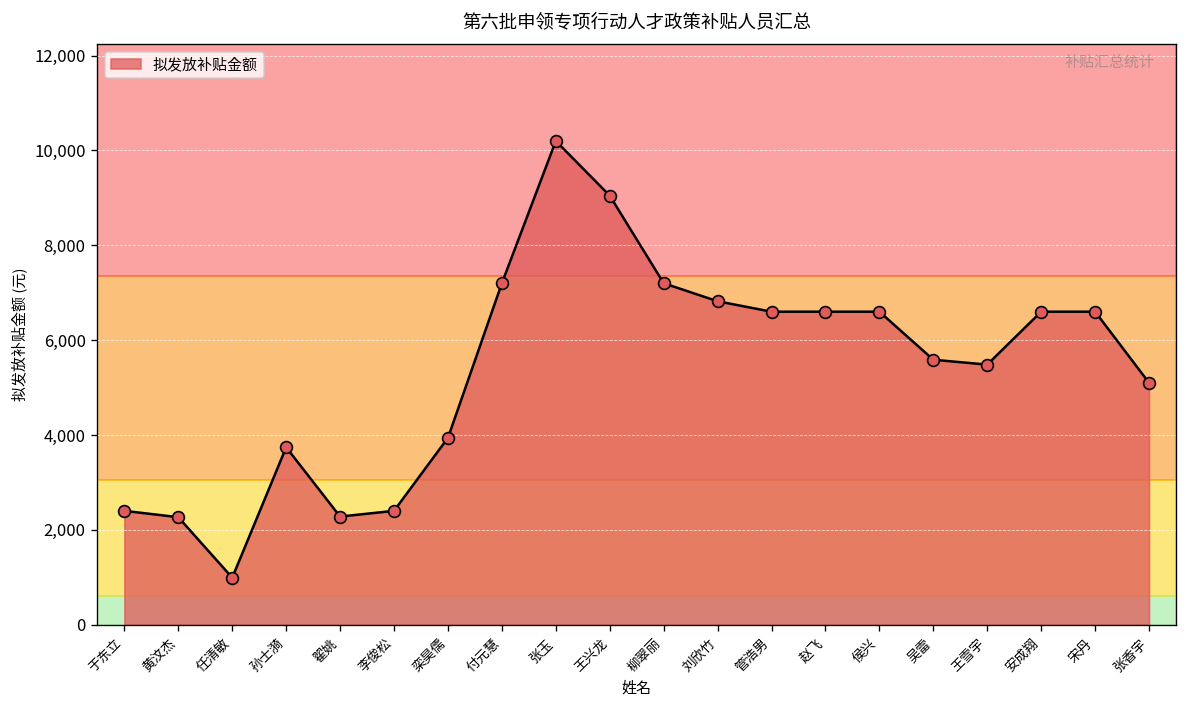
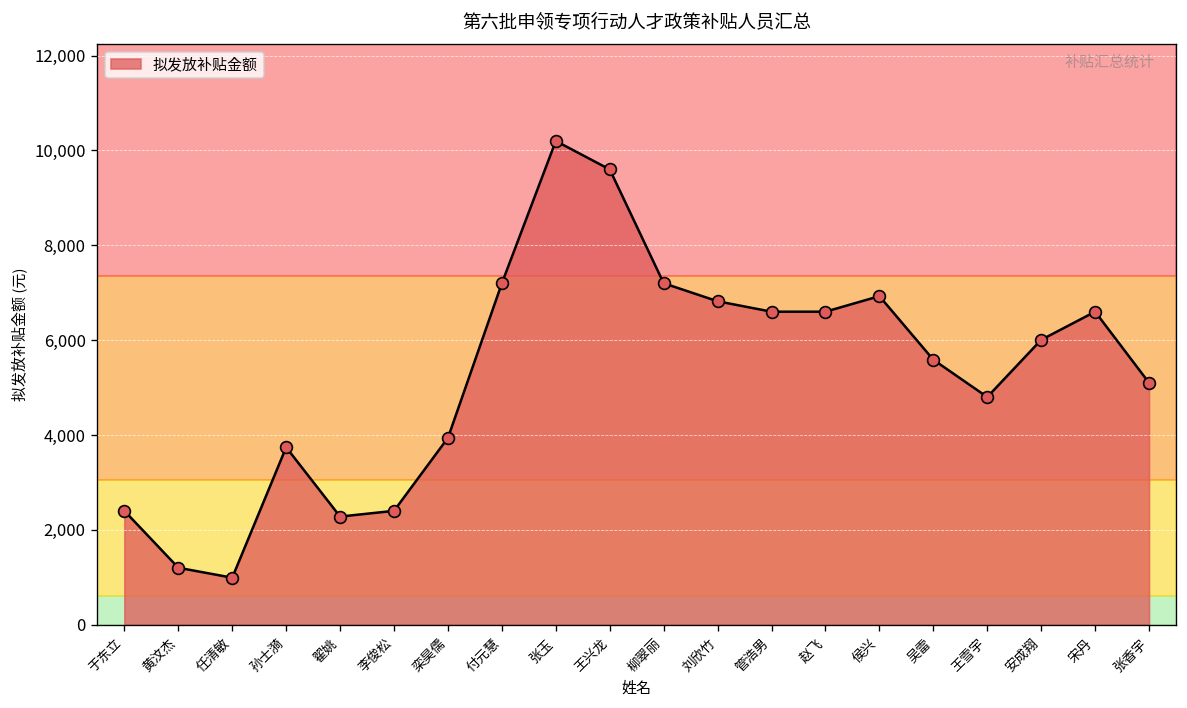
黄汶杰: 2,300 -> 1,200
王兴龙: 9,000 -> 9,600
侯兴: 6,600 -> 6,900
王雪宇: 5,500 -> 4,800
安成翔: 6,600 -> 6,000
